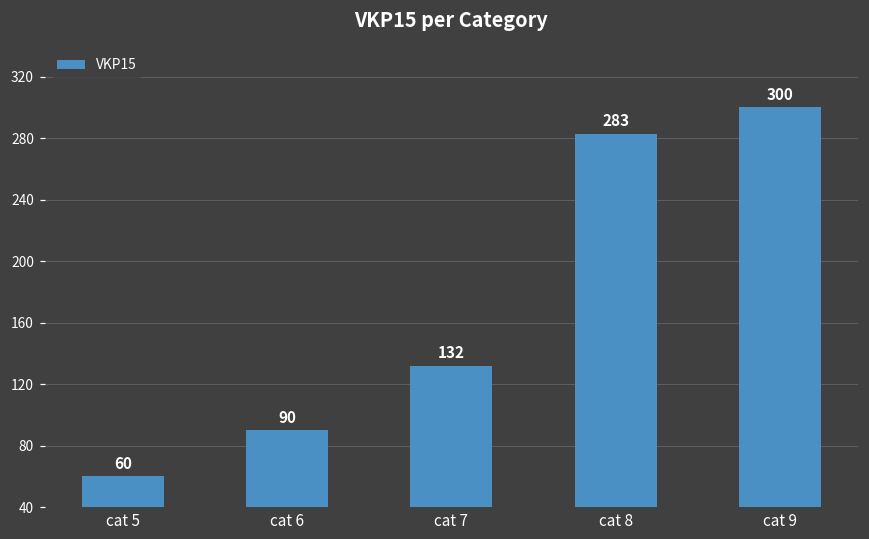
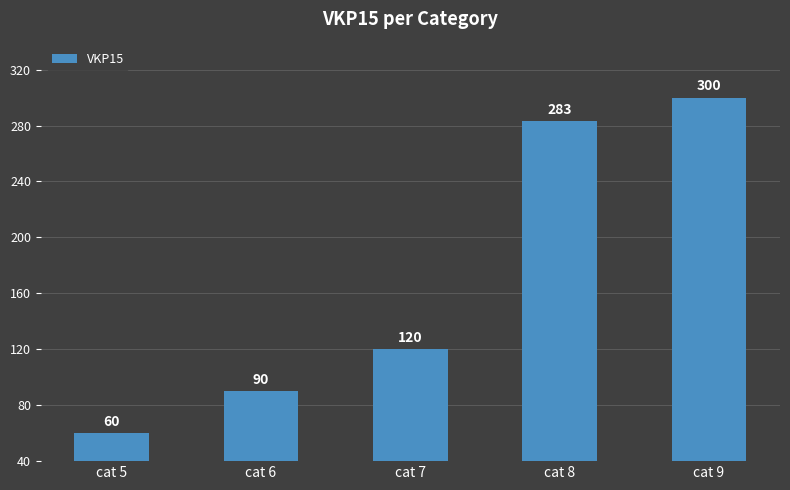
cat 7: 132 -> 120
